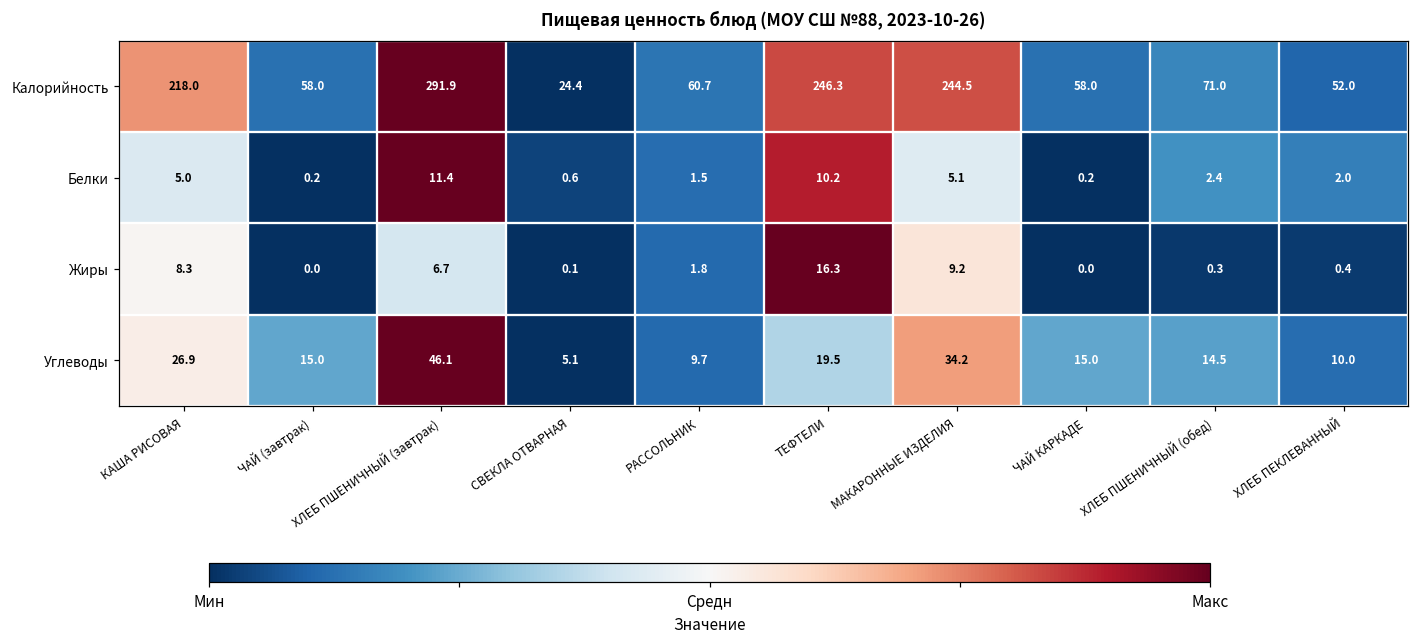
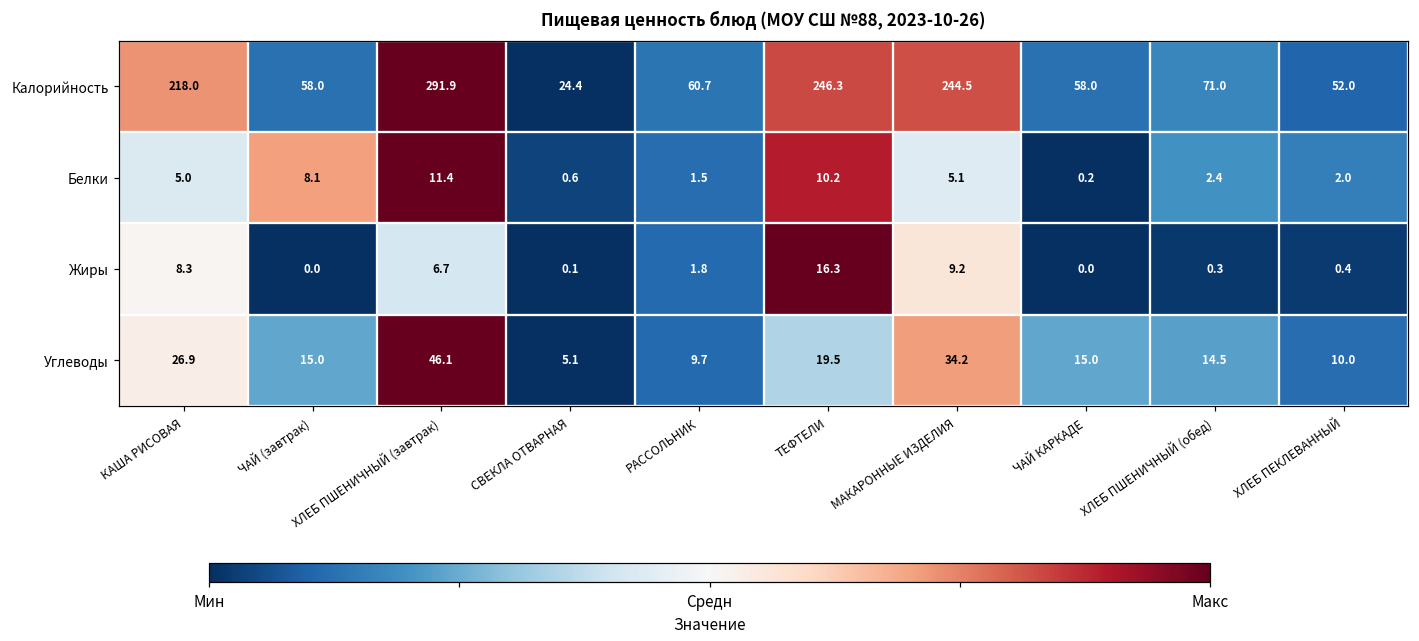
Белки, ЧАЙ (завтрак): 0.2 -> 8.1
